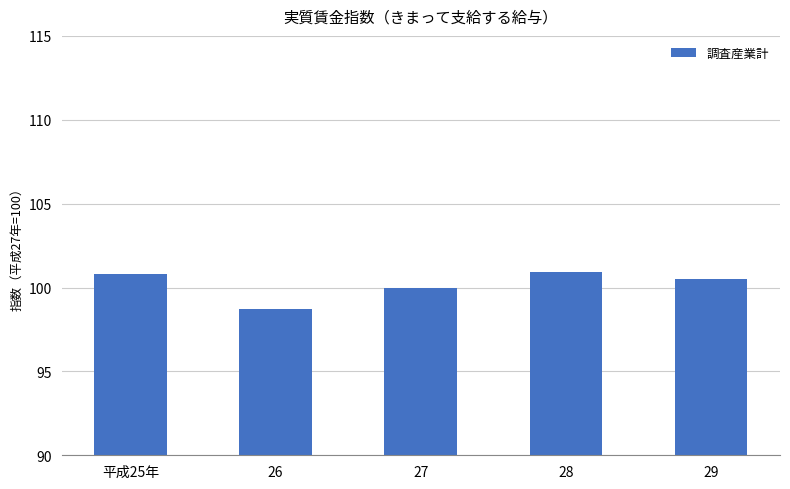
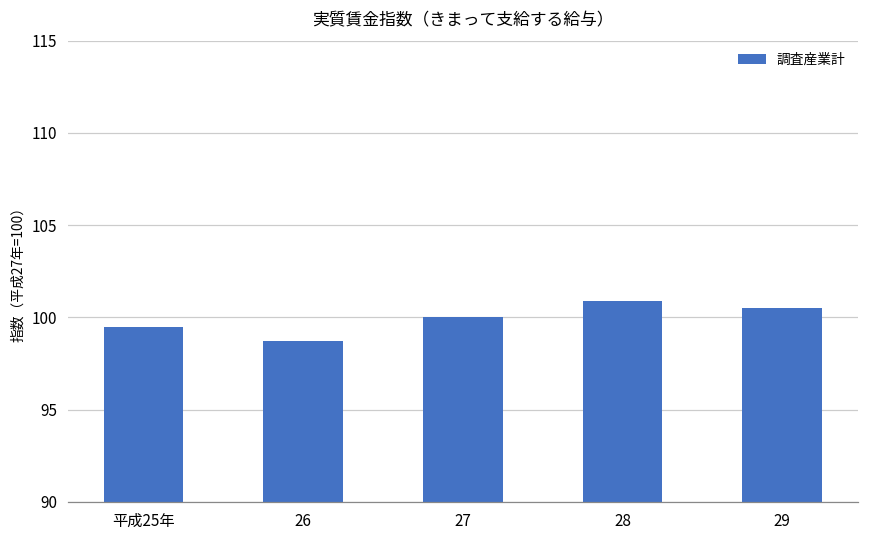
平成25年: 100.8 -> 99.5
